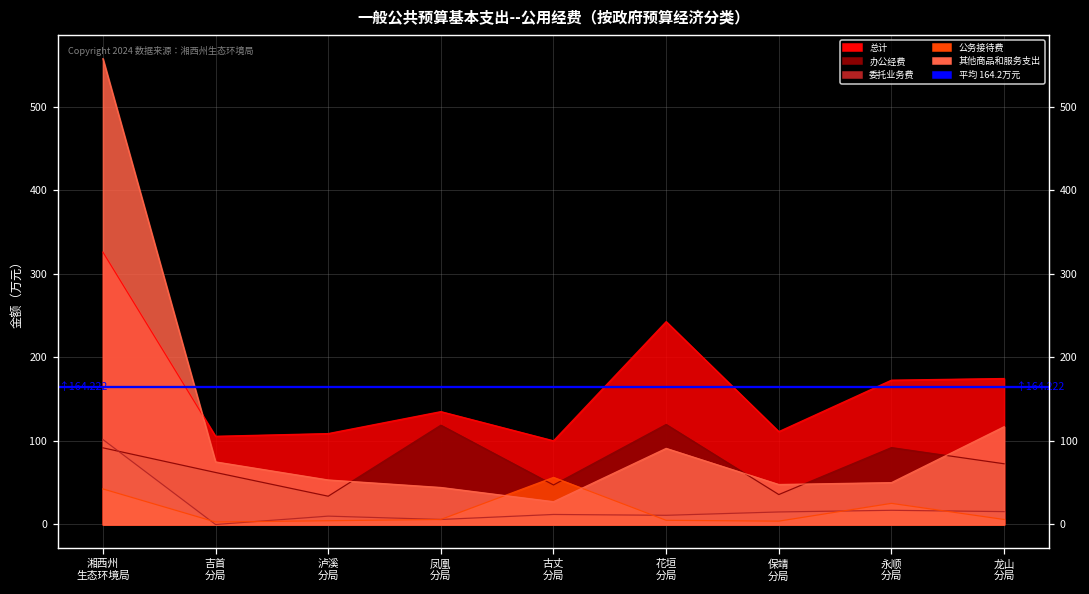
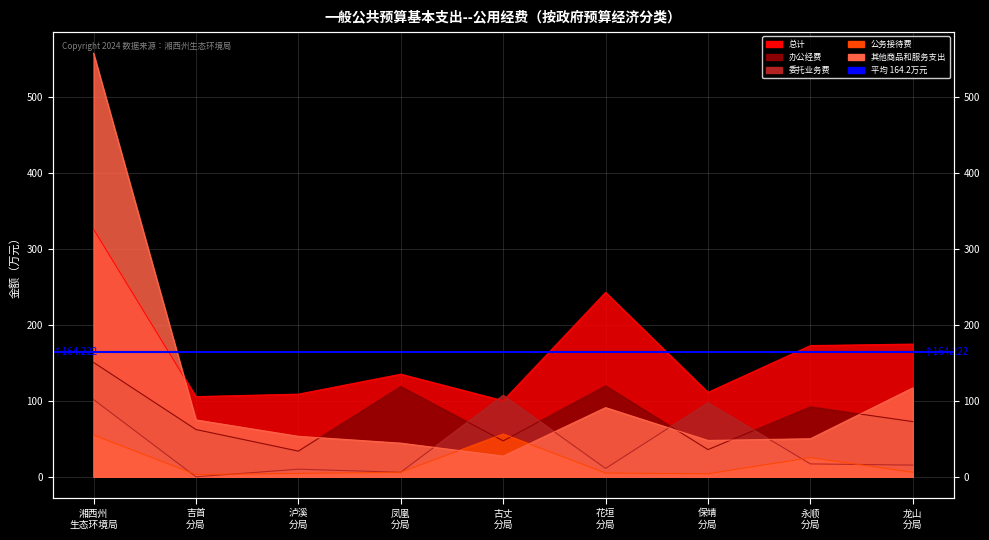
办公经费, 湘西州 生态环境局: 90 -> 150
公务接待费, 湘西州 生态环境局: 40 -> 60
委托业务费, 古丈 分局: 10 -> 110
委托业务费, 保靖 分局: 20 -> 100
